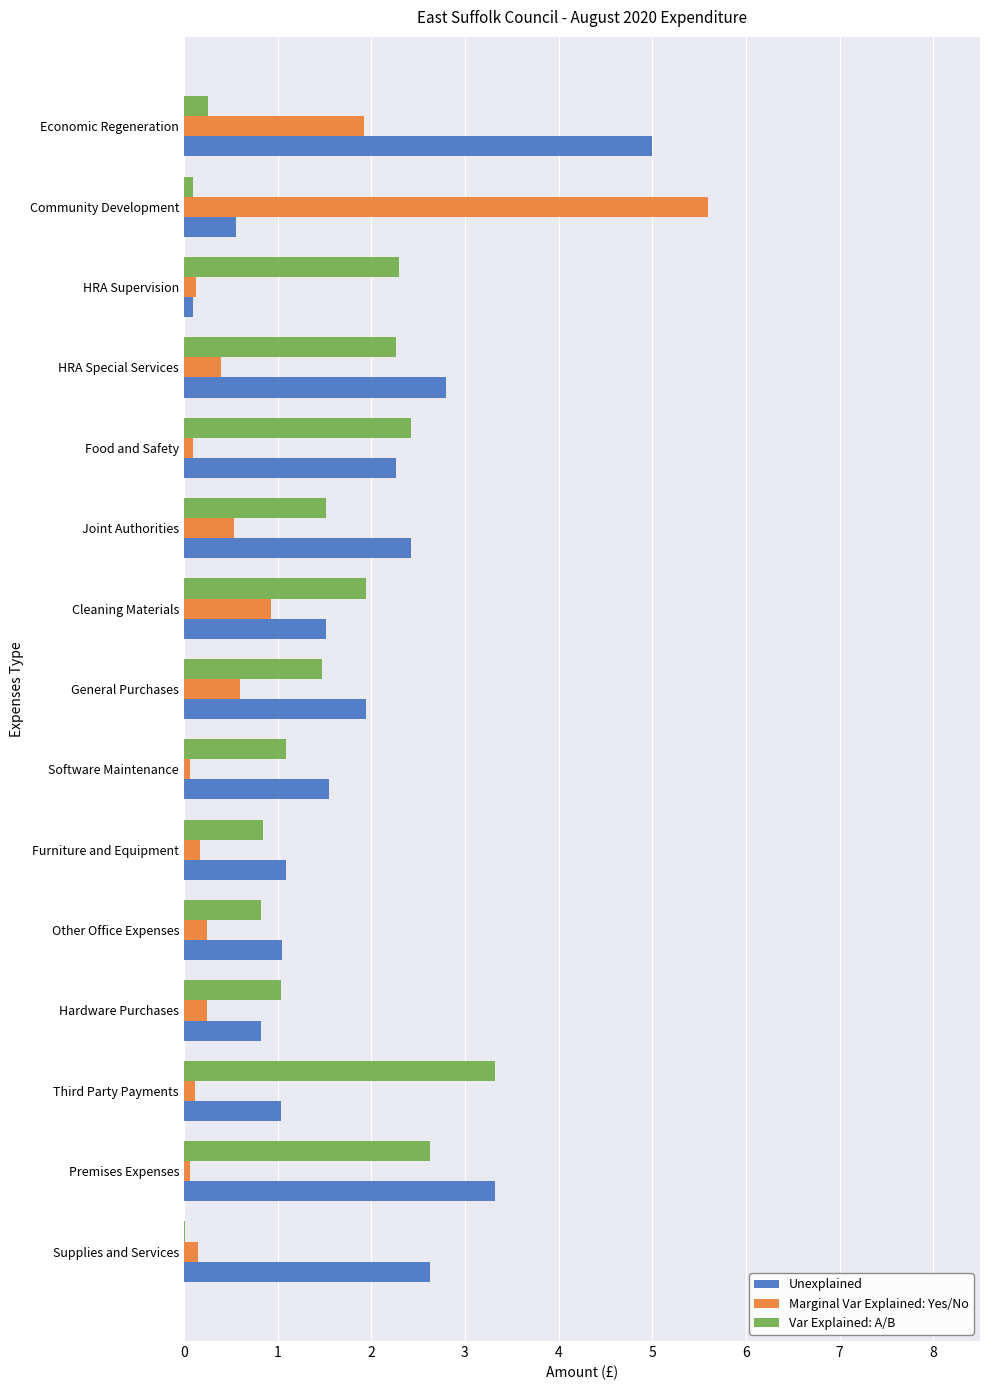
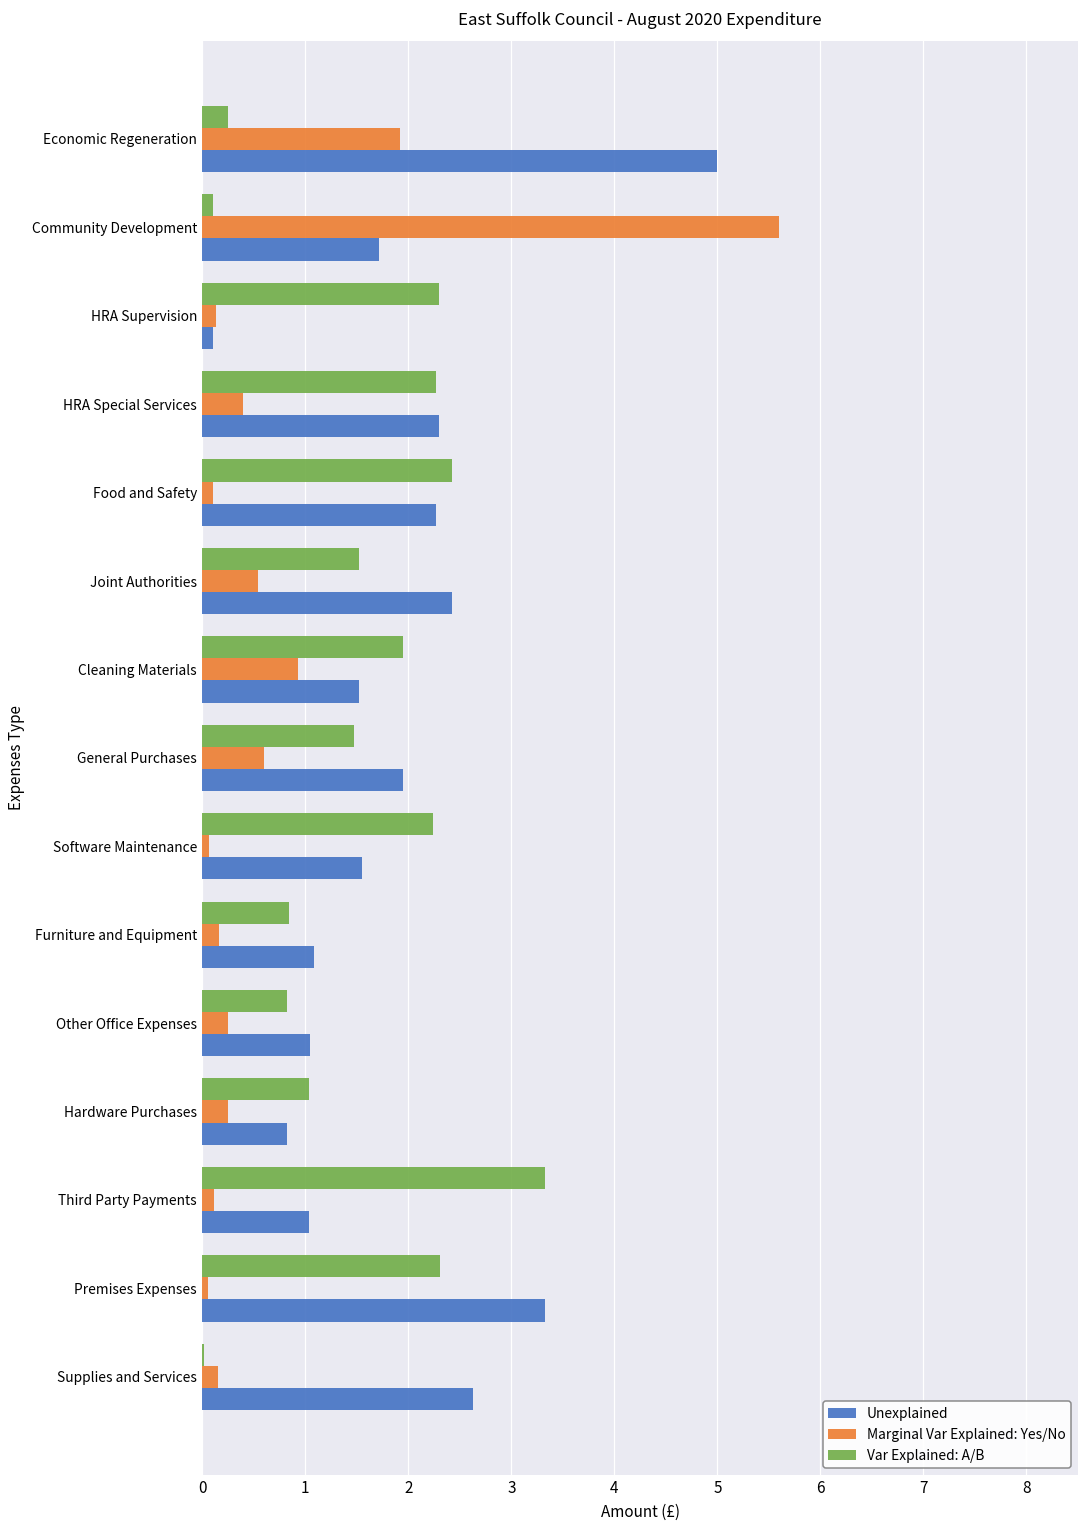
Unexplained, Community Development: 0.6 -> 1.7
Unexplained, HRA Special Services: 2.8 -> 2.3
Var Explained: A/B, Software Maintenance: 1.1 -> 2.2
Var Explained: A/B, Premises Expenses: 2.6 -> 2.3
